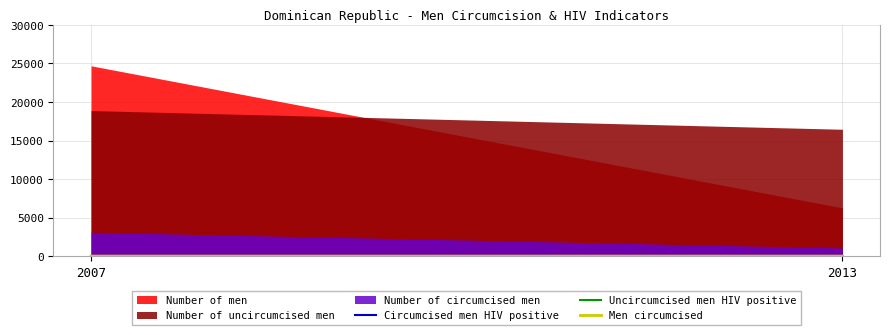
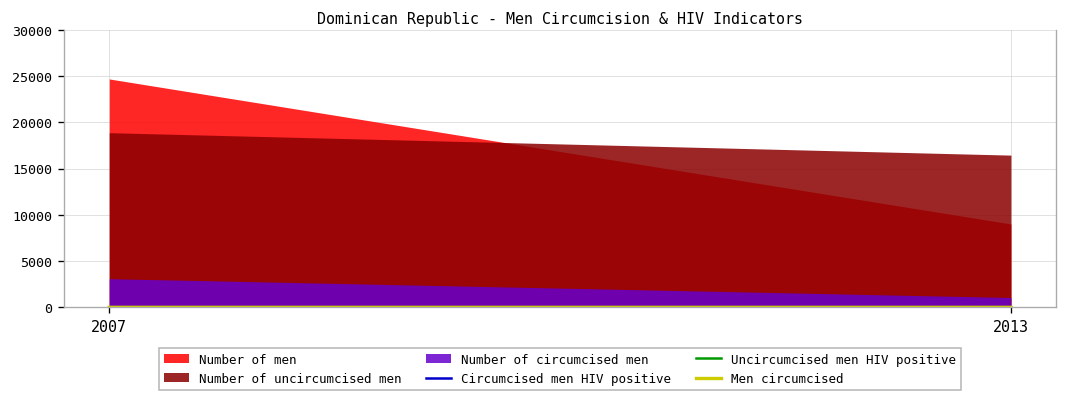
Number of men, 2013: 6000 -> 9000
